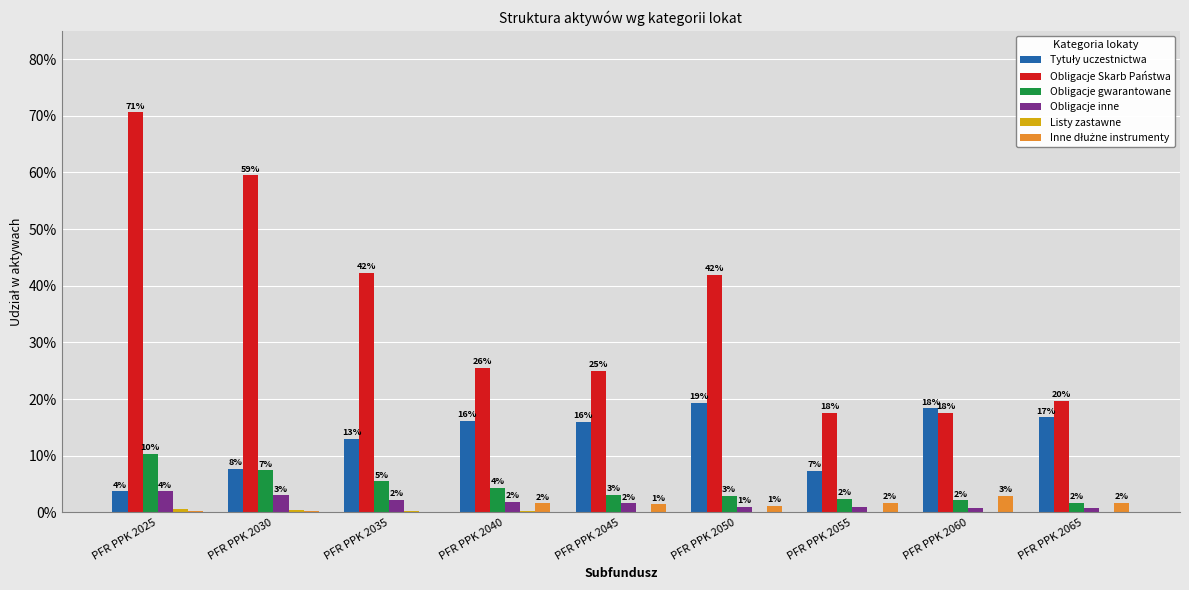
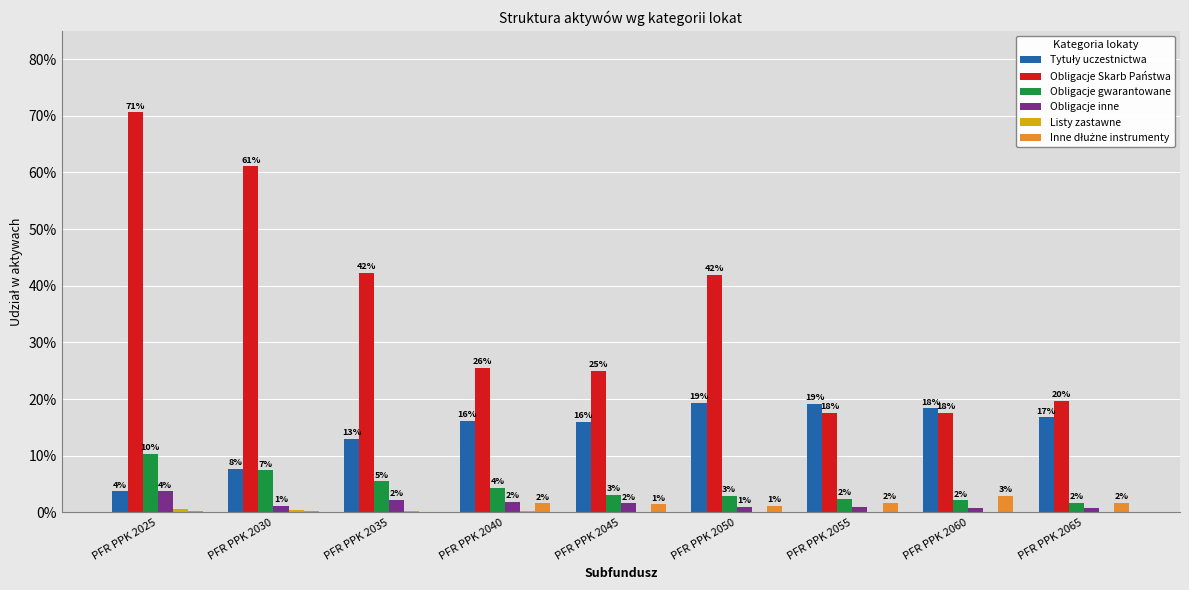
Obligacje Skarb Państwa, PFR PPK 2030: 59% -> 61%
Obligacje inne, PFR PPK 2030: 3% -> 1%
Tytuły uczestnictwa, PFR PPK 2055: 7% -> 19%
